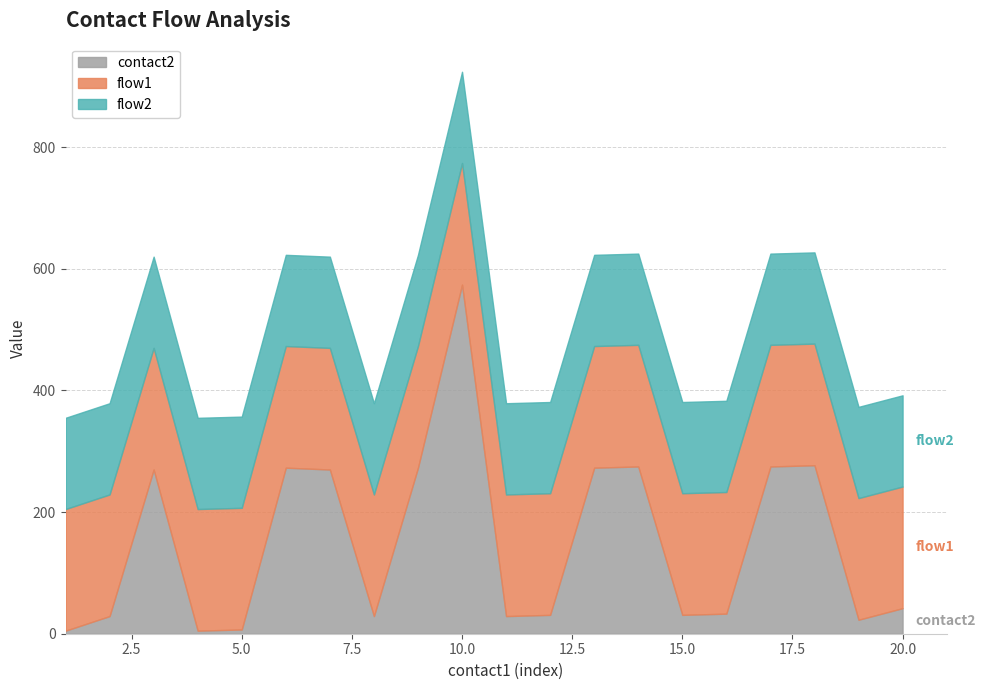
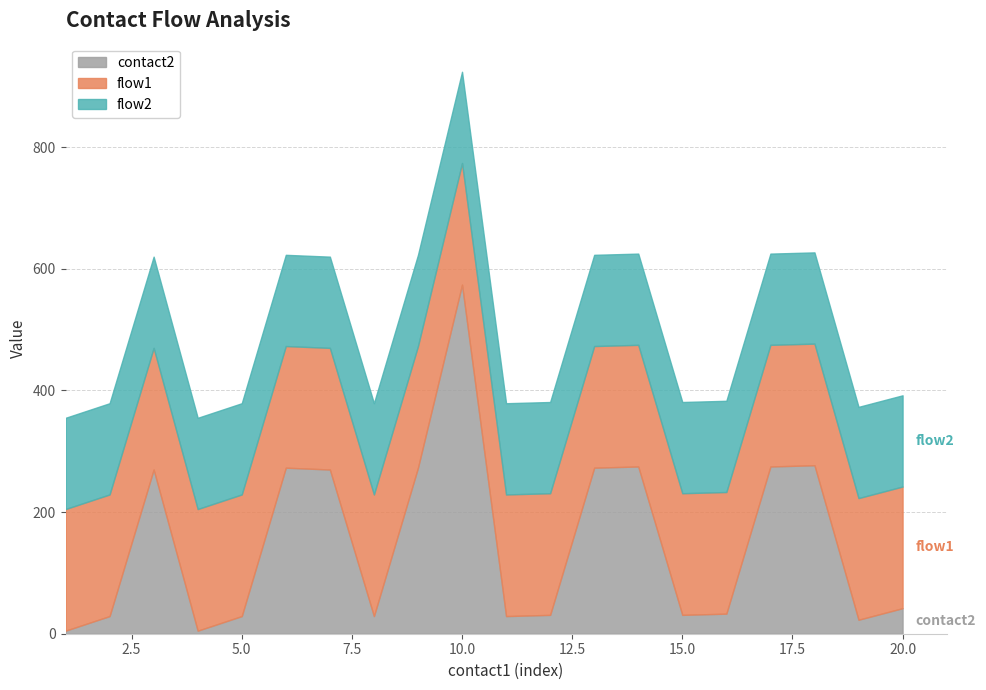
contact2, 5.0: 10 -> 30
